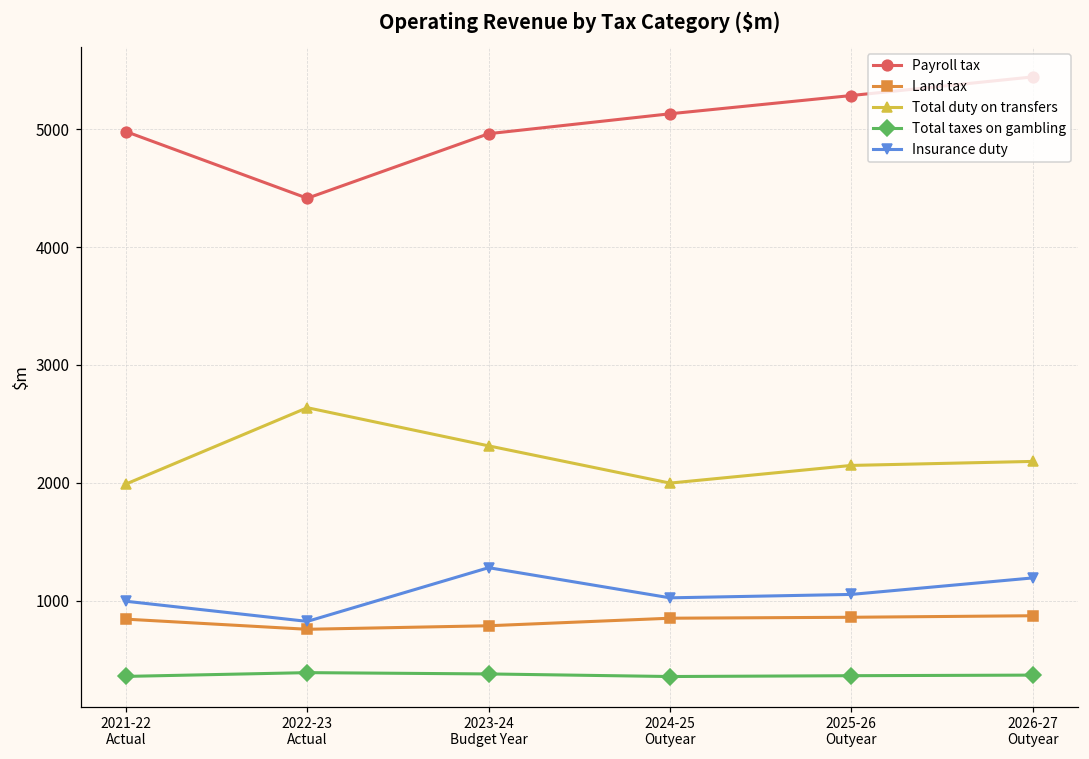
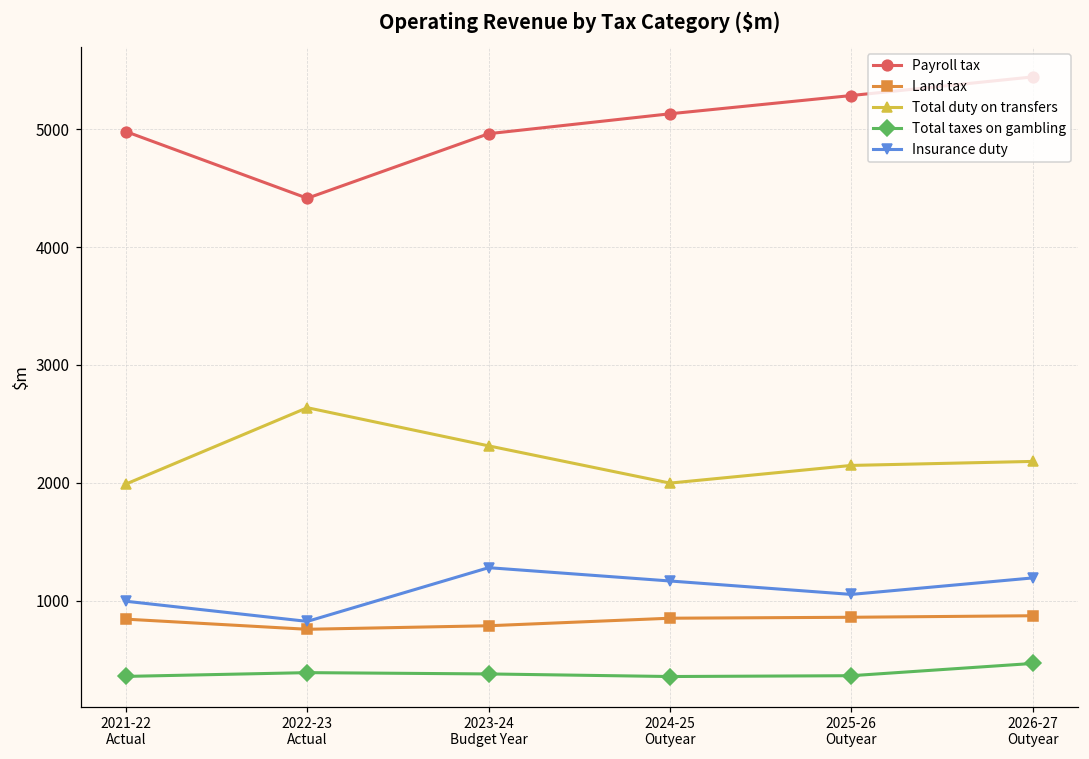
Insurance duty, 2024-25 Outyear: 1020 -> 1170
Total taxes on gambling, 2026-27 Outyear: 370 -> 470
